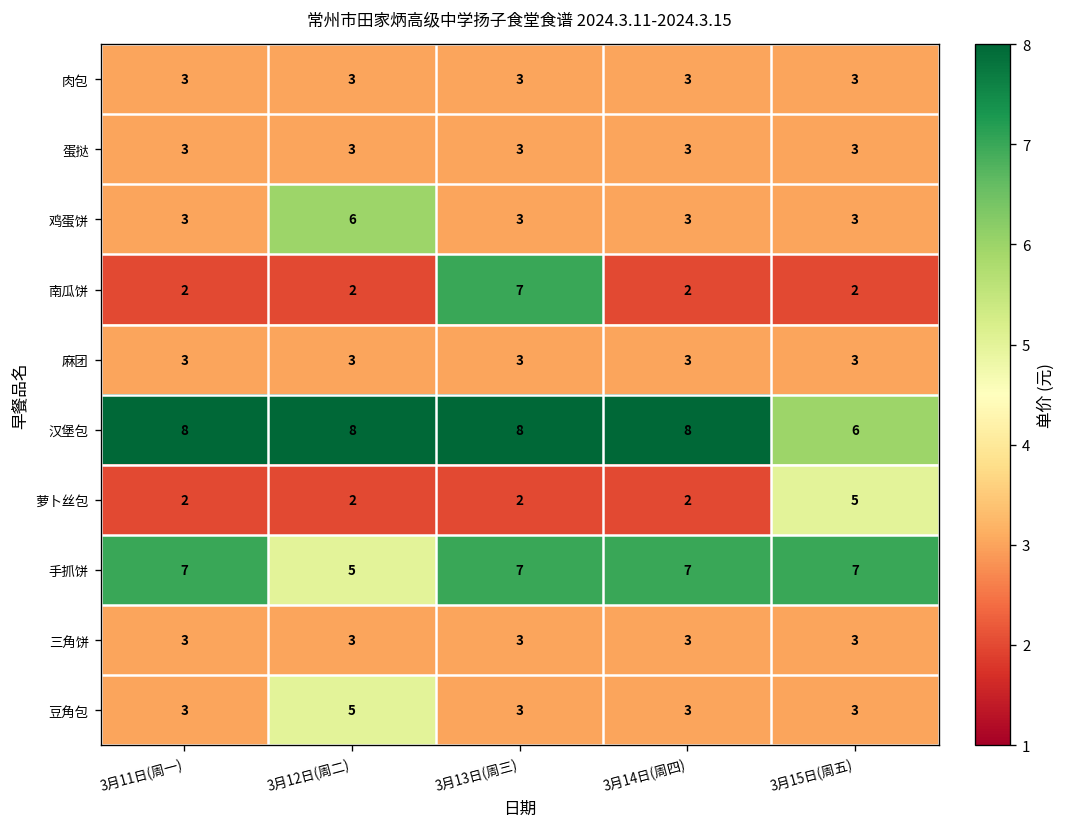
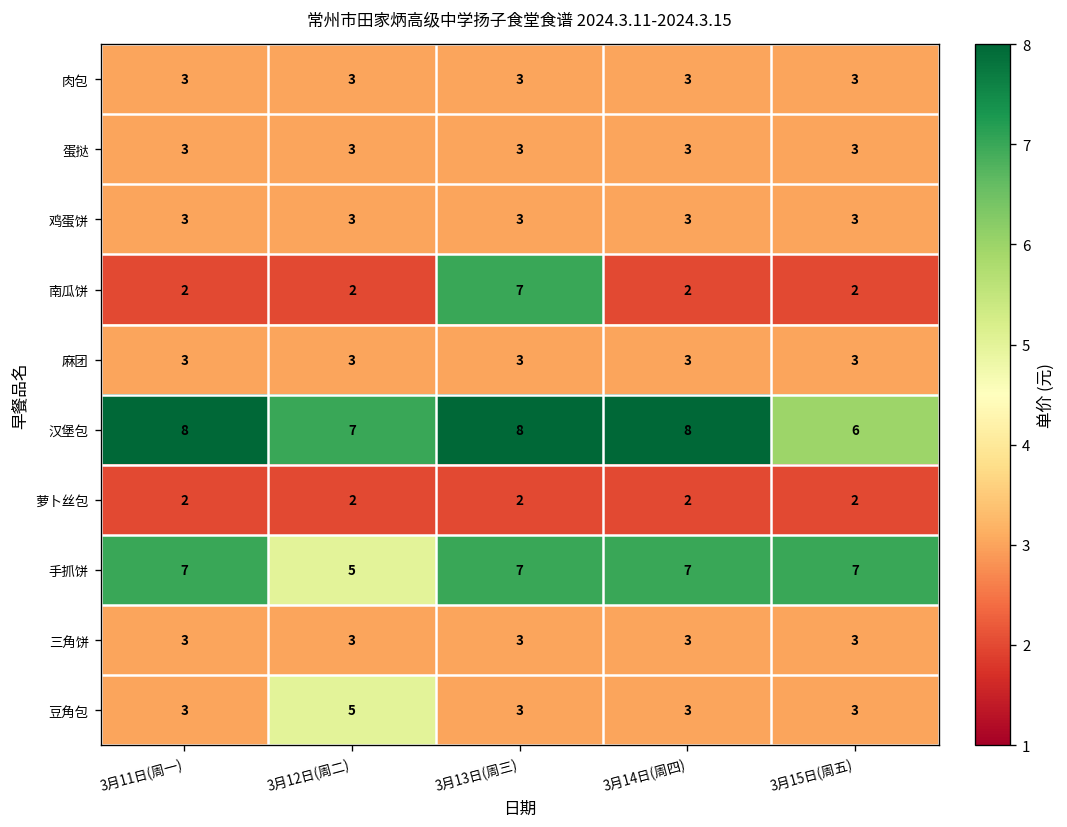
鸡蛋饼, 3月12日(周二): 6 -> 3
汉堡包, 3月12日(周二): 8 -> 7
萝卜丝包, 3月15日(周五): 5 -> 2
